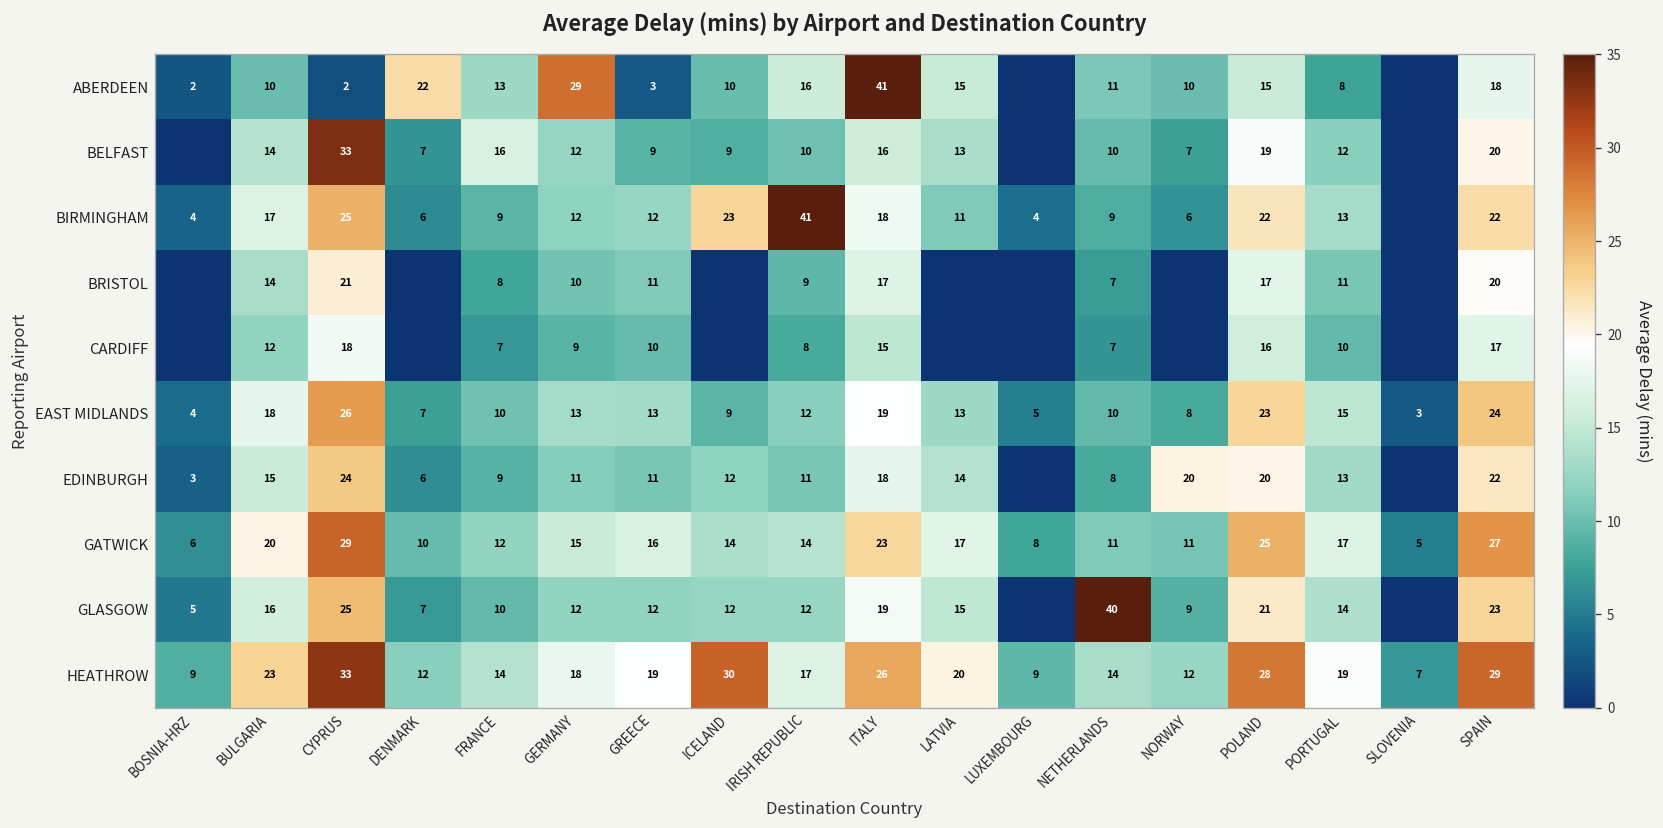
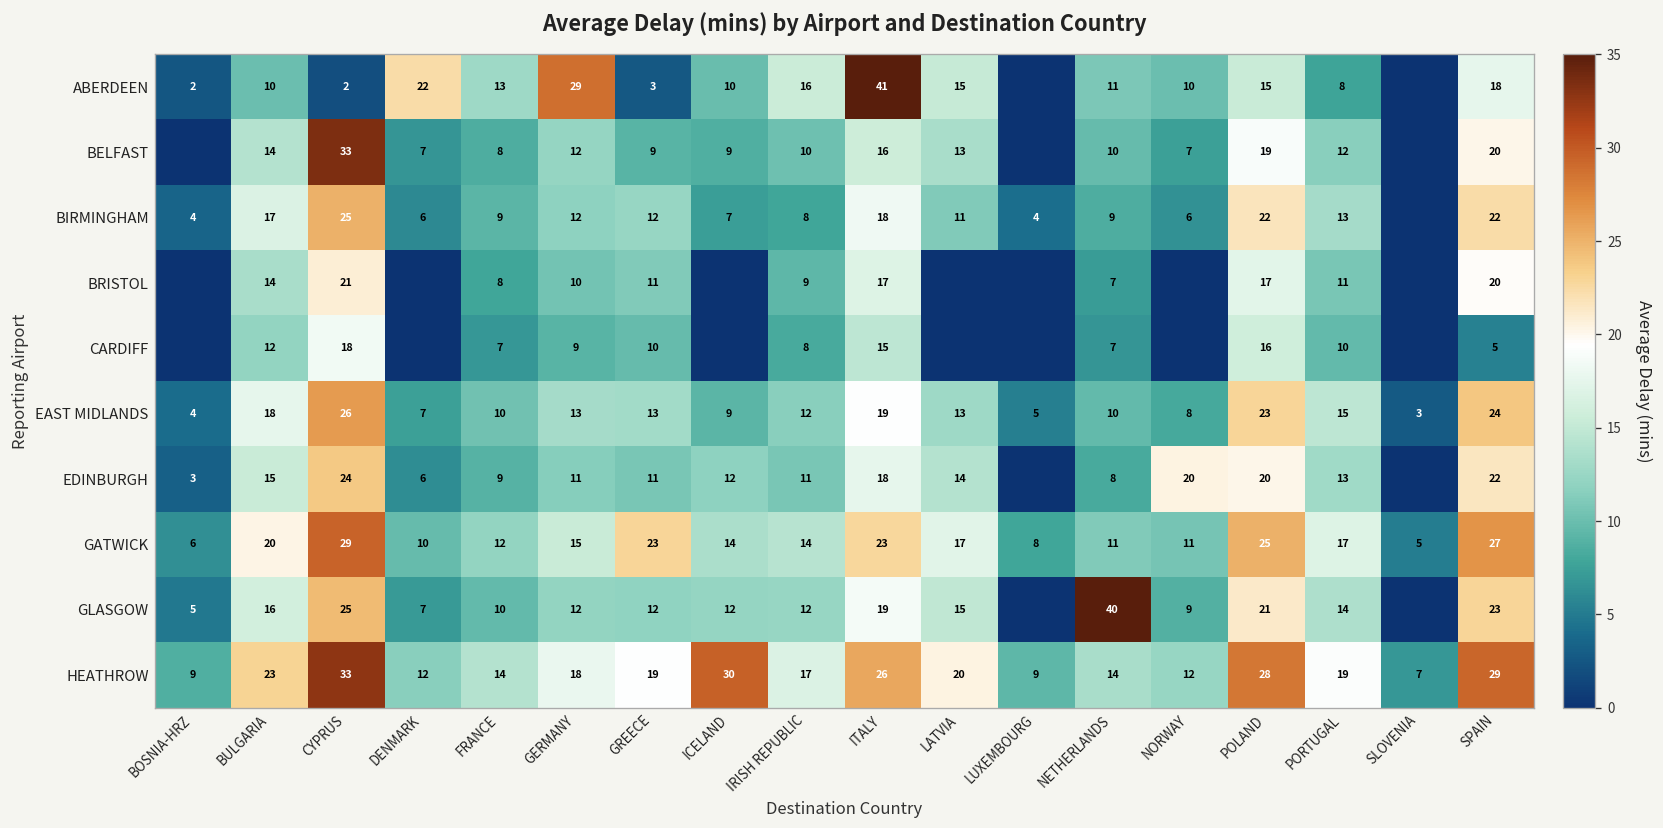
BELFAST, FRANCE: 16 -> 8
BIRMINGHAM, ICELAND: 23 -> 7
BIRMINGHAM, IRISH REPUBLIC: 41 -> 8
CARDIFF, SPAIN: 17 -> 5
GATWICK, GREECE: 16 -> 23
